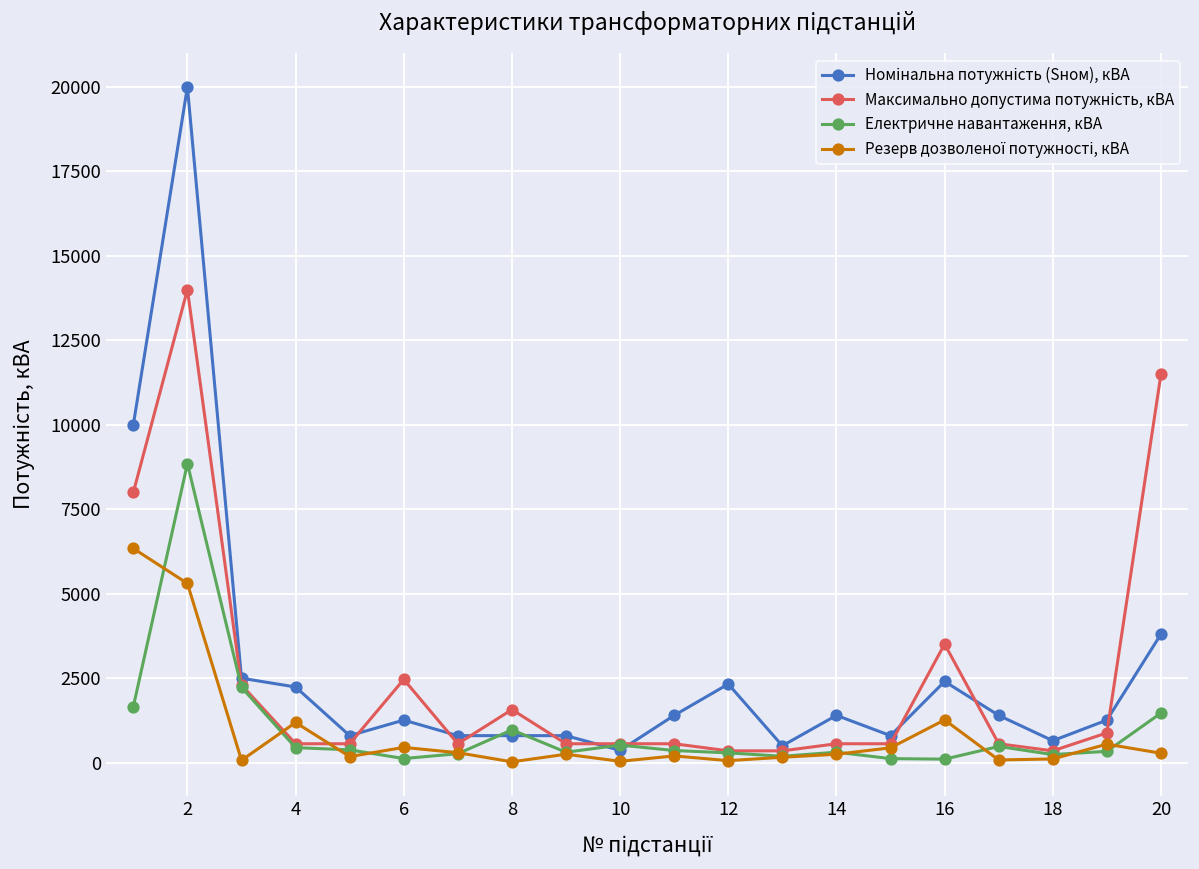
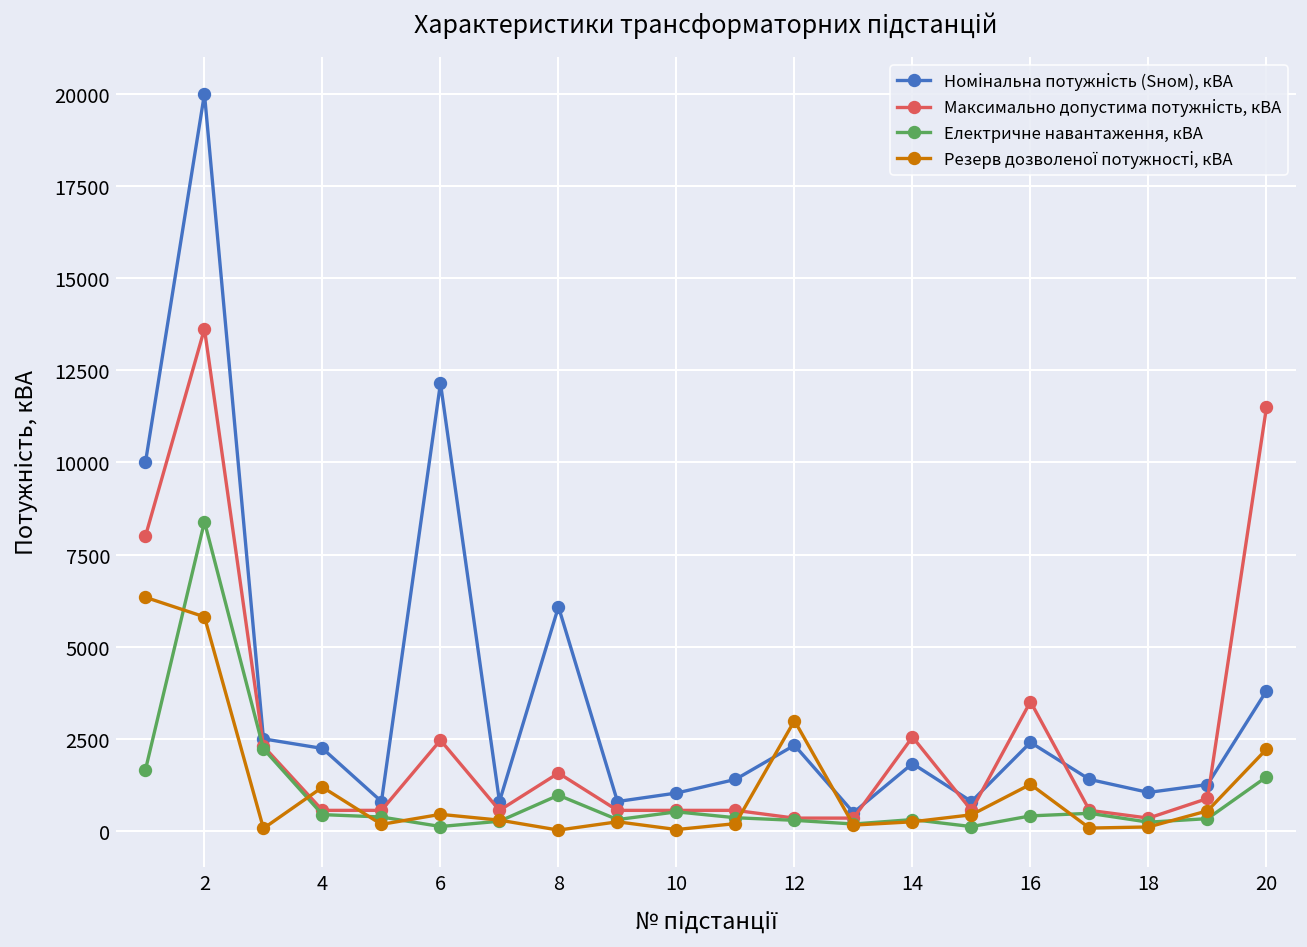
Максимально допустима потужність, кВА, 2: 14000 -> 13600
Електричне навантаження, кВА, 2: 8900 -> 8400
Резерв дозволеної потужності, кВА, 2: 5300 -> 5800
Номінальна потужність (Sном), кВА, 6: 1300 -> 12100
Номінальна потужність (Sном), кВА, 8: 800 -> 6100
Номінальна потужність (Sном), кВА, 10: 400 -> 1000
Резерв дозволеної потужності, кВА, 12: 100 -> 3000
Номінальна потужність (Sном), кВА, 14: 1400 -> 1800
Максимально допустима потужність, кВА, 14: 600 -> 2600
Електричне навантаження, кВА, 16: 100 -> 400
Номінальна потужність (Sном), кВА, 18: 700 -> 1000
Резерв дозволеної потужності, кВА, 20: 300 -> 2200
